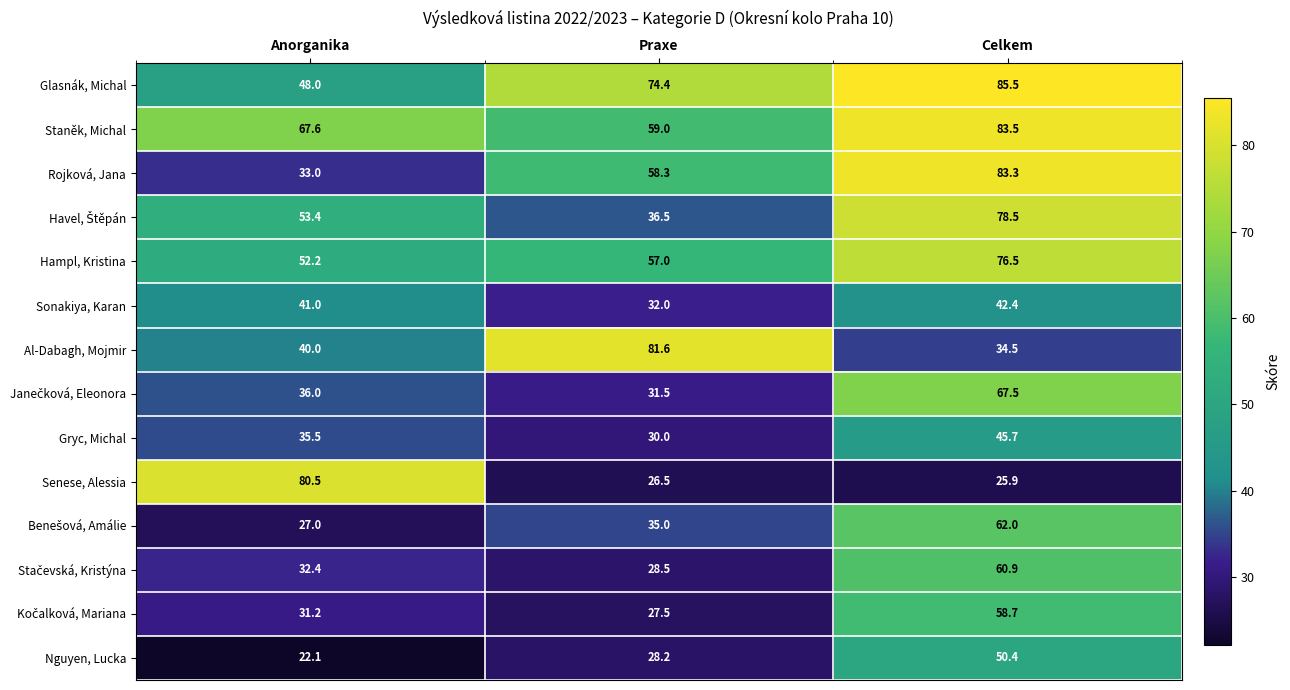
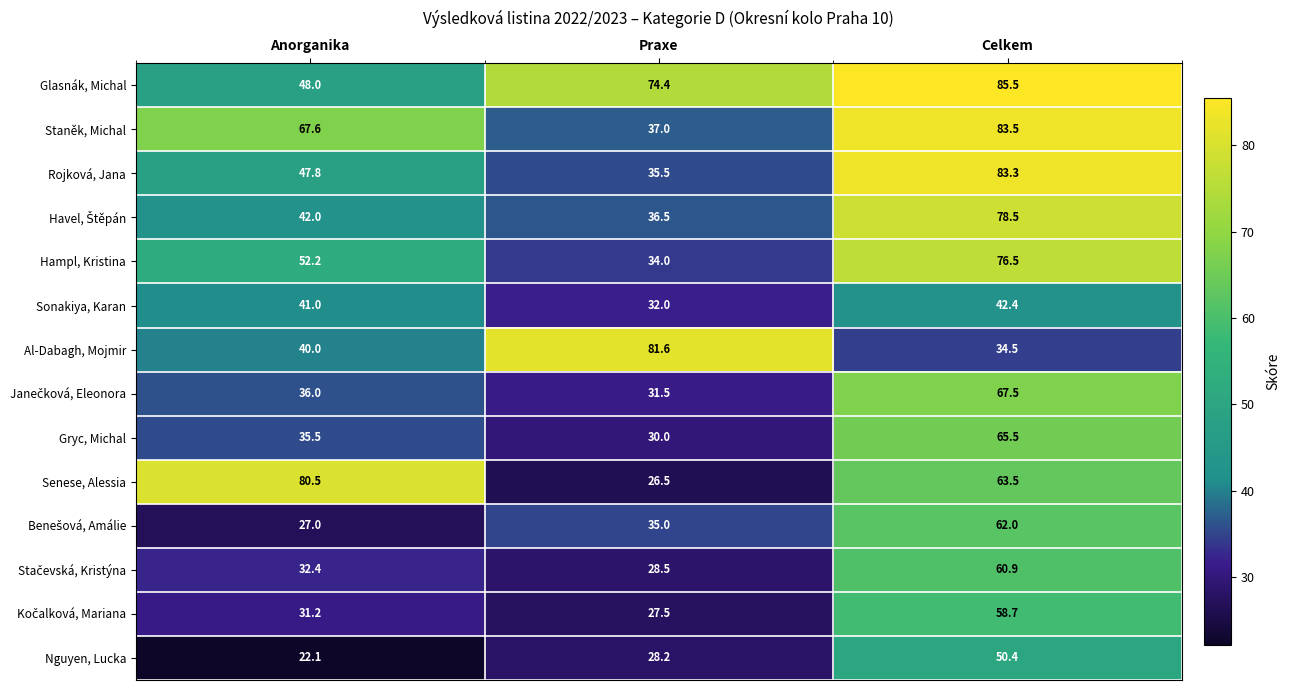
Staněk, Michal, Praxe: 59.0 -> 37.0
Rojková, Jana, Anorganika: 33.0 -> 47.8
Rojková, Jana, Praxe: 58.3 -> 35.5
Havel, Štěpán, Anorganika: 53.4 -> 42.0
Hampl, Kristina, Praxe: 57.0 -> 34.0
Gryc, Michal, Celkem: 45.7 -> 65.5
Senese, Alessia, Celkem: 25.9 -> 63.5
